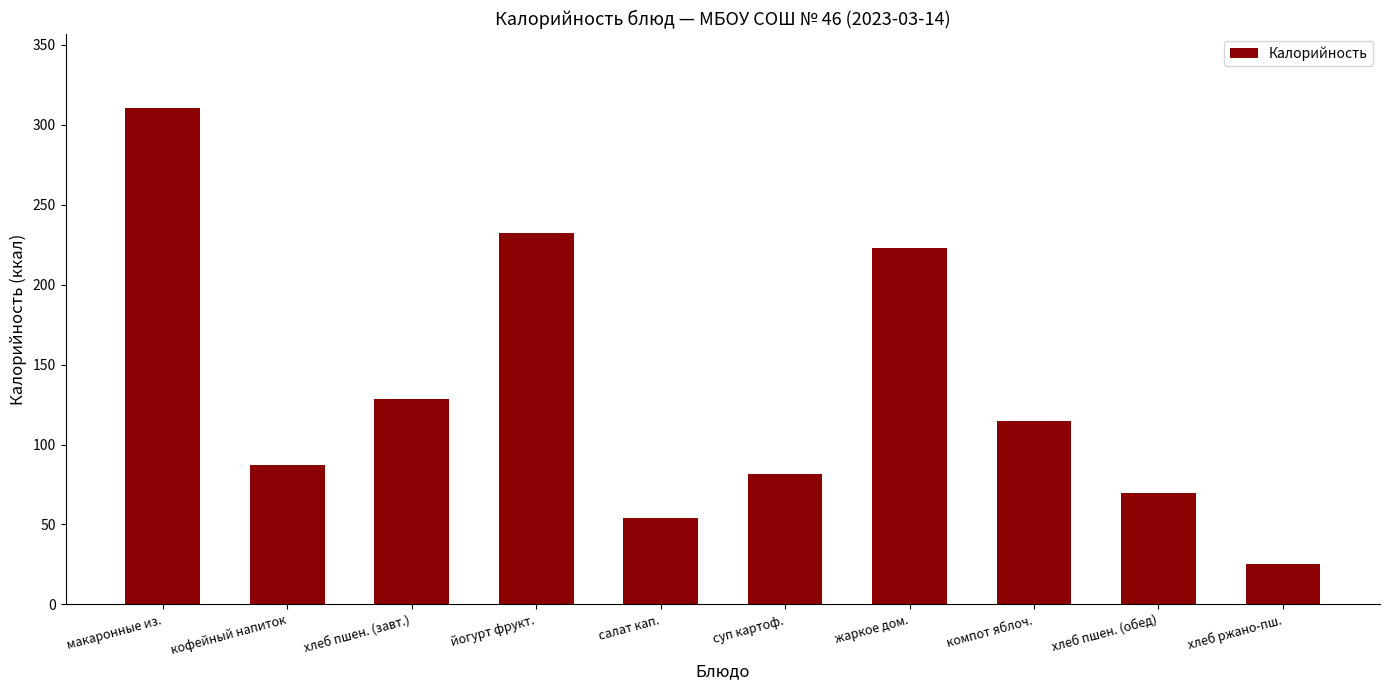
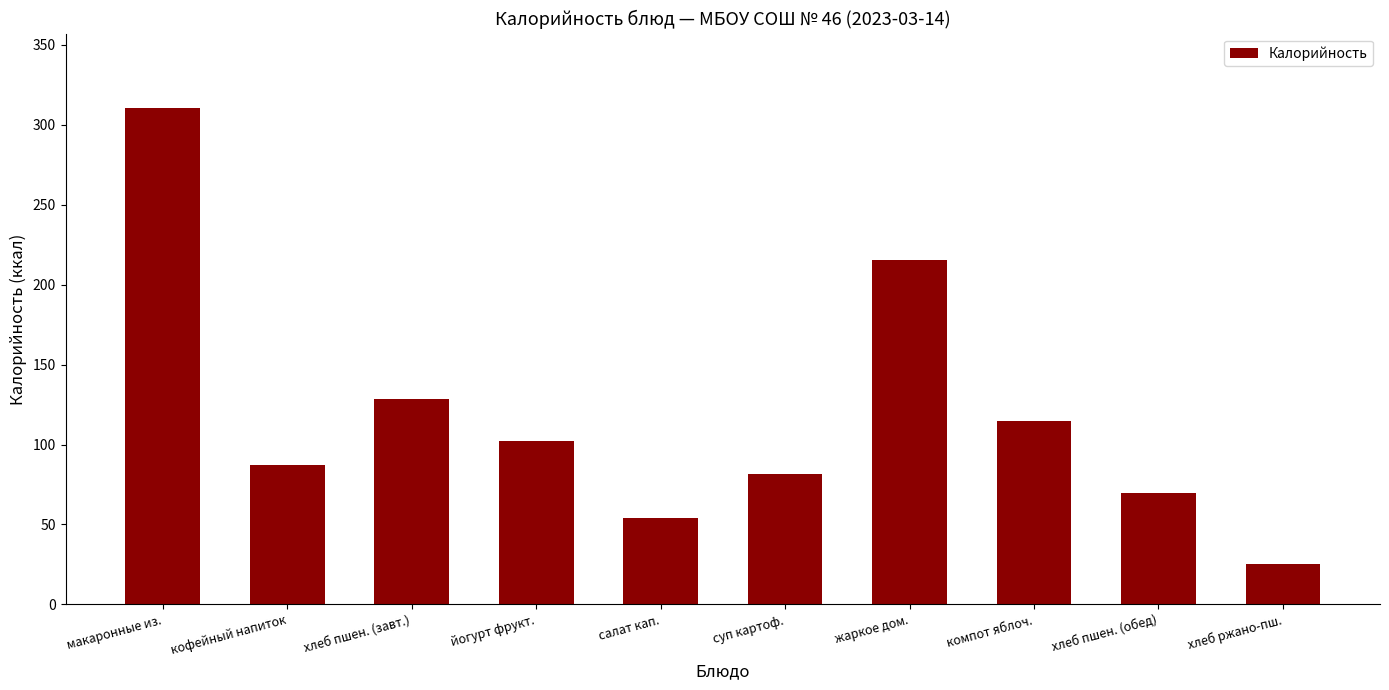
йогурт фрукт.: 232 -> 102
жаркое дом.: 223 -> 215
